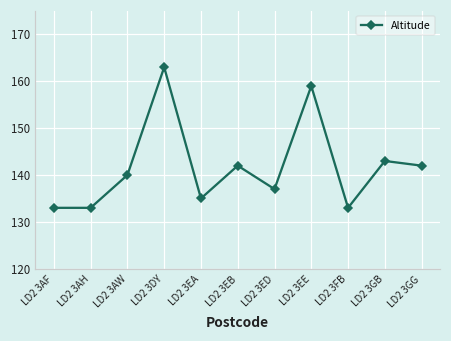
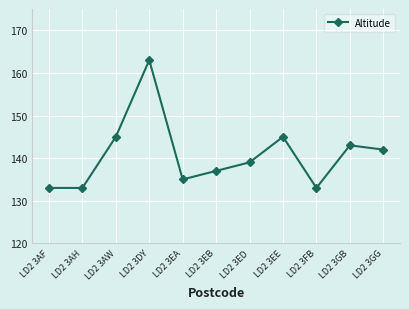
LD2 3AW: 140 -> 145
LD2 3EB: 142 -> 137
LD2 3ED: 137 -> 139
LD2 3EE: 159 -> 145
